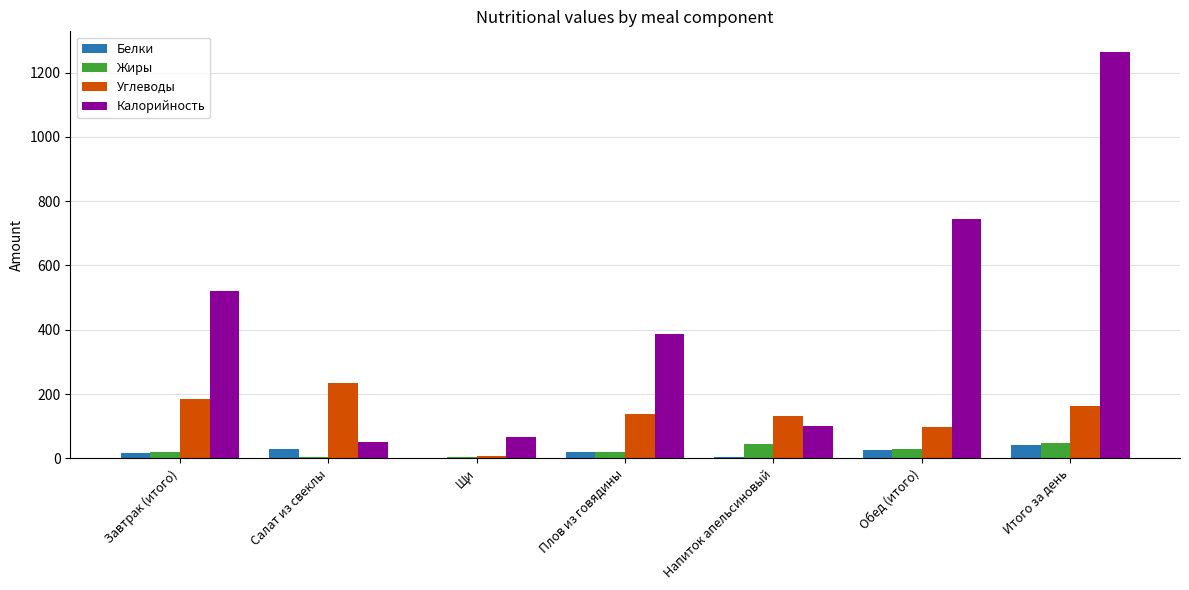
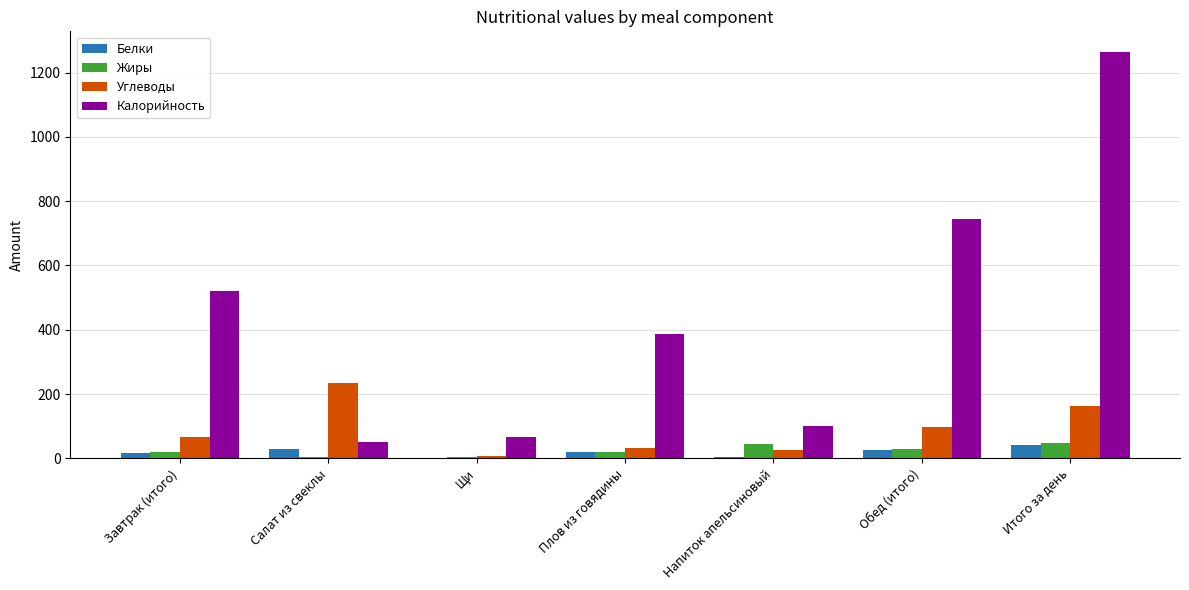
Углеводы, Завтрак (итого): 180 -> 70
Углеводы, Плов из говядины: 140 -> 30
Углеводы, Напиток апельсиновый: 130 -> 30
